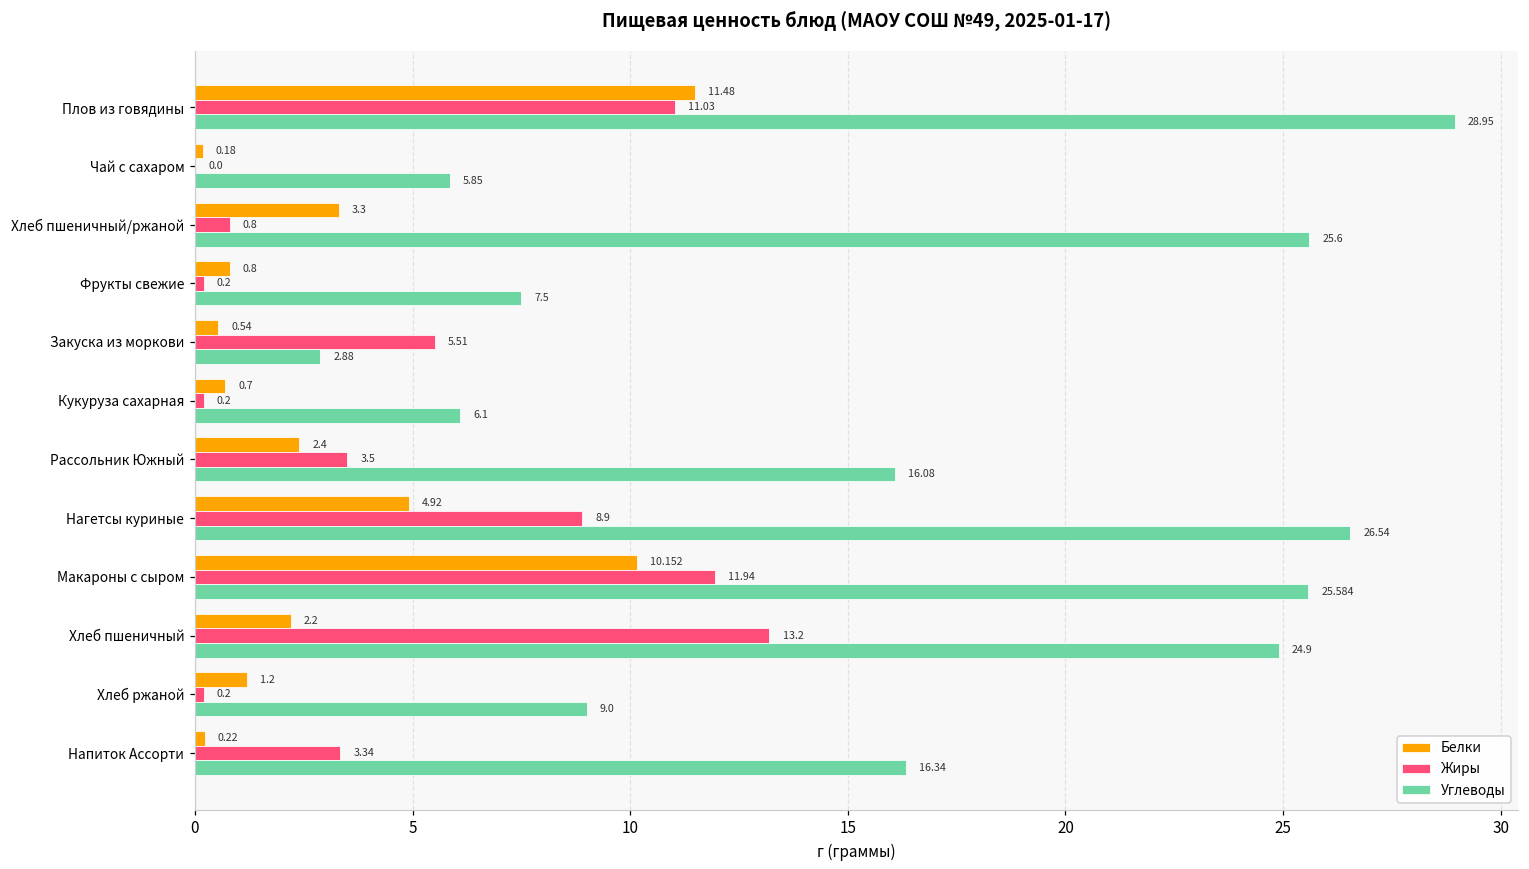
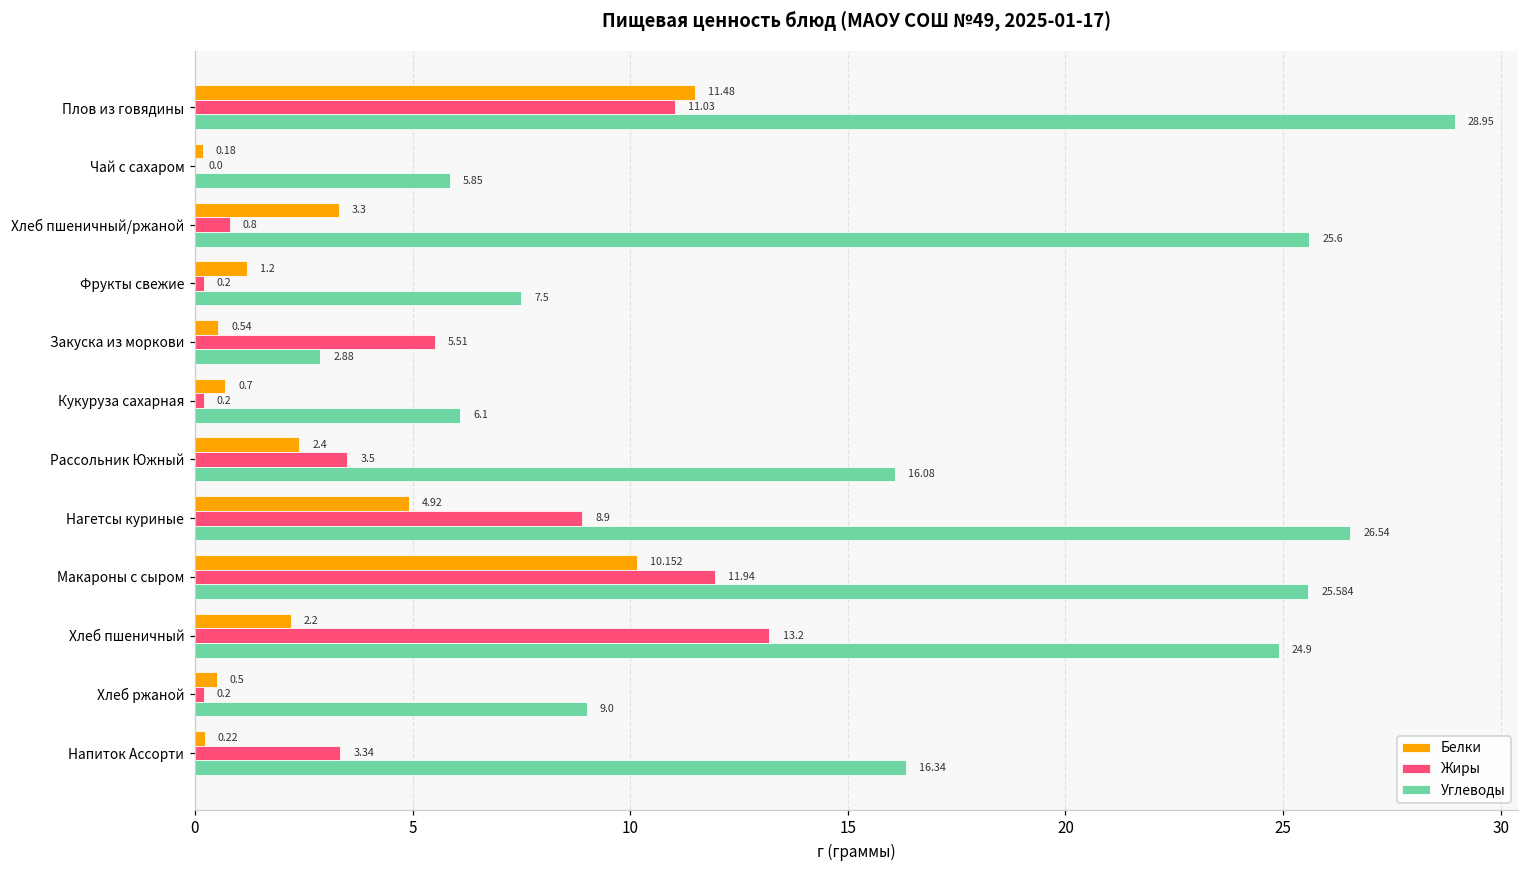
Белки, Фрукты свежие: 0.8 -> 1.2
Белки, Хлеб ржаной: 1.2 -> 0.5
